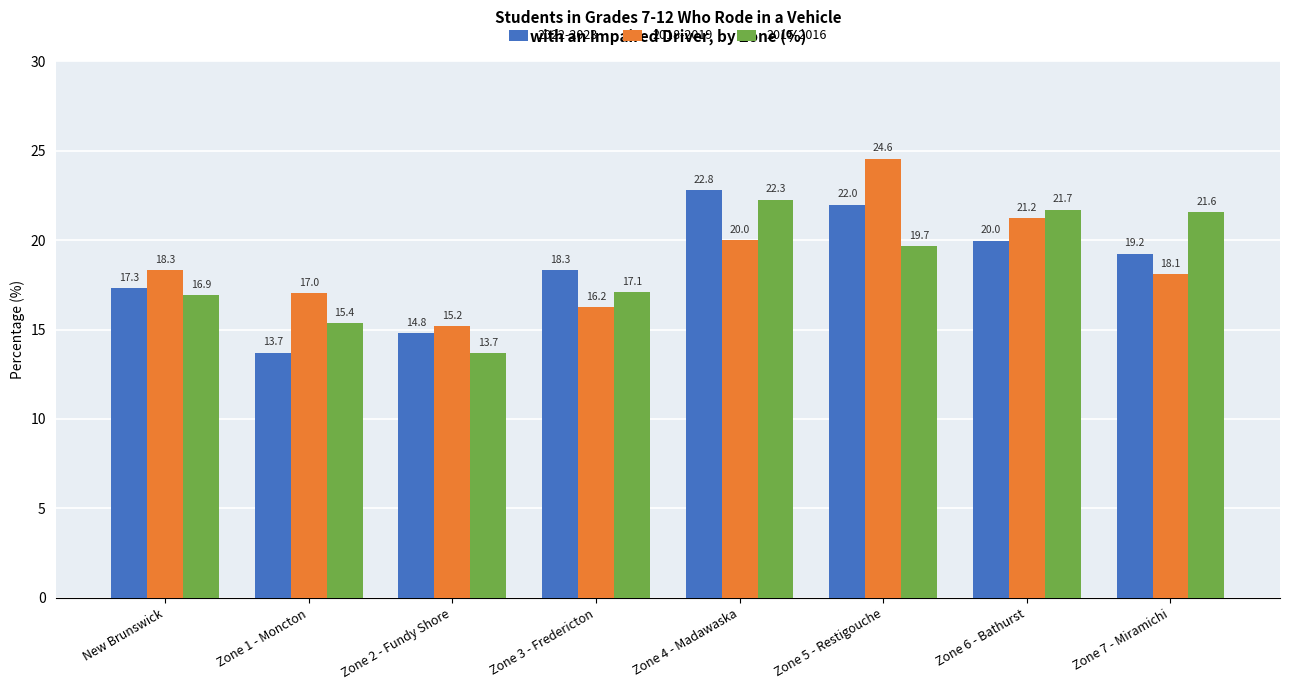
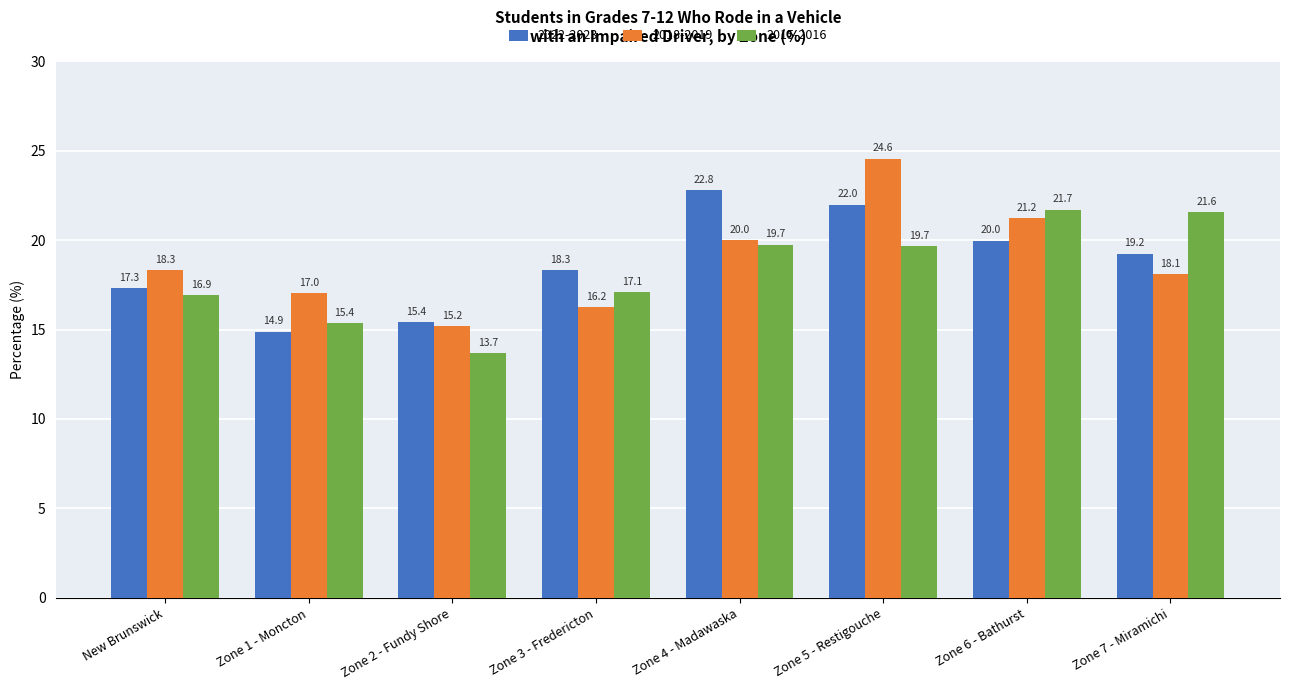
2022-2023, Zone 1 - Moncton: 13.7 -> 14.9
2022-2023, Zone 2 - Fundy Shore: 14.8 -> 15.4
2015-2016, Zone 4 - Madawaska: 22.3 -> 19.7
